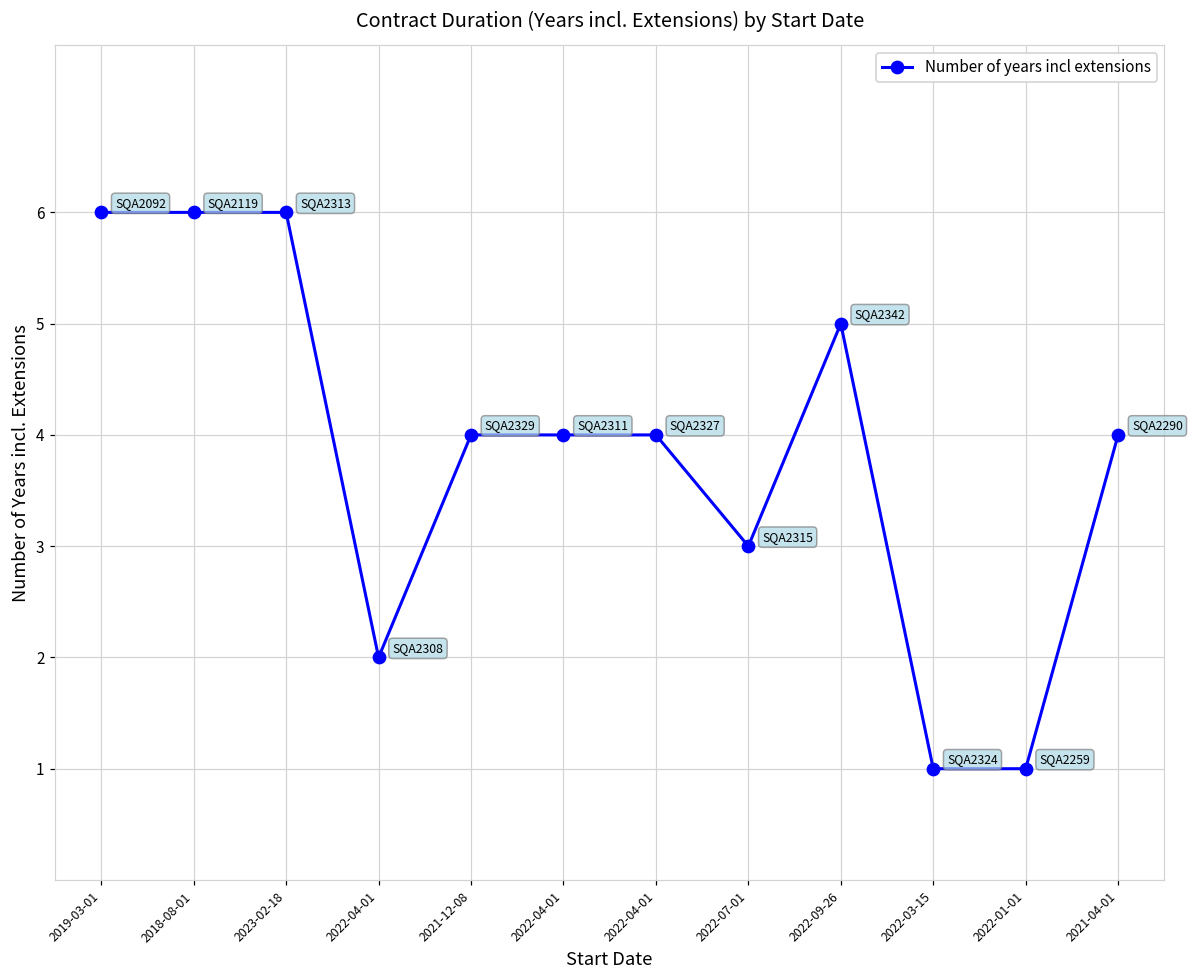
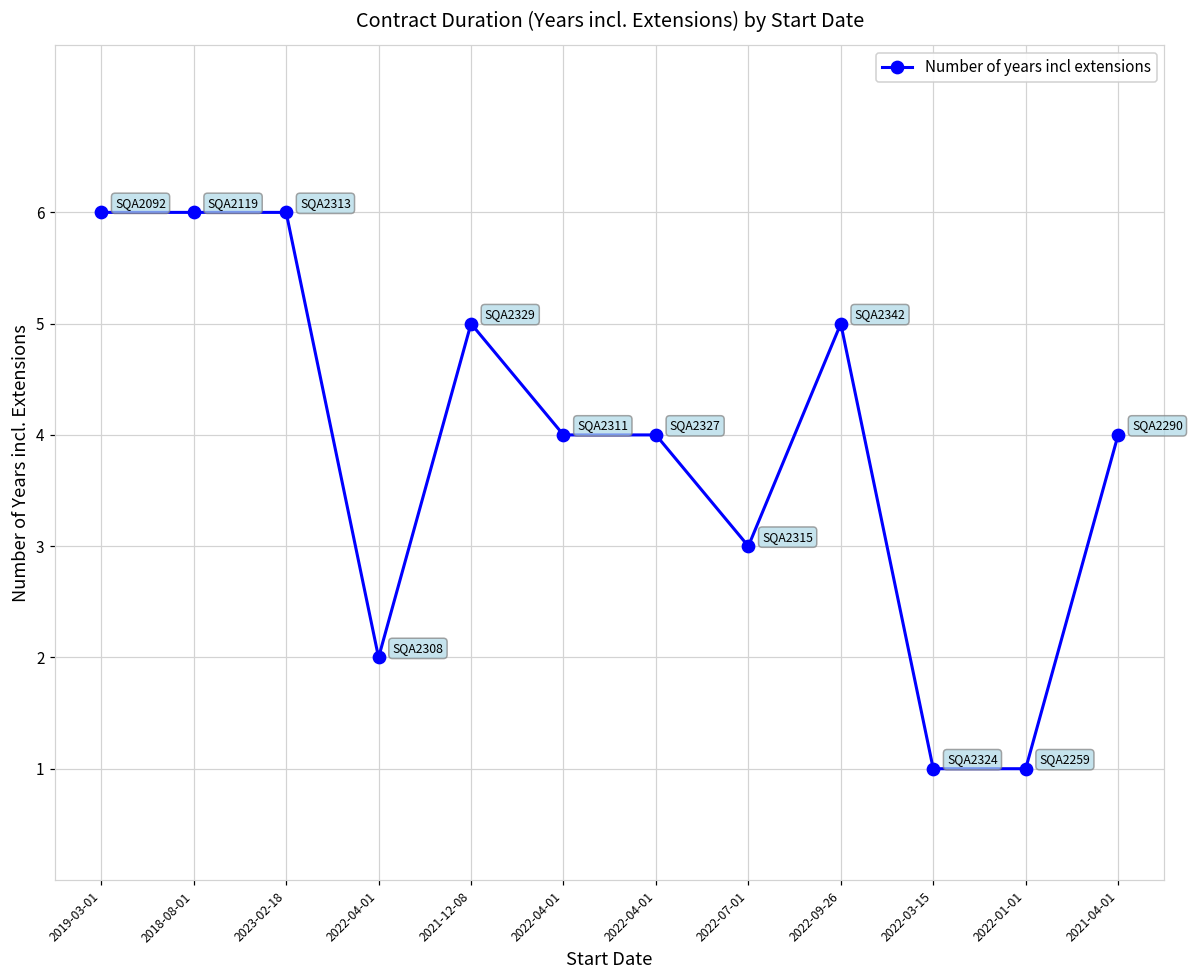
2021-12-08: 4 -> 5
